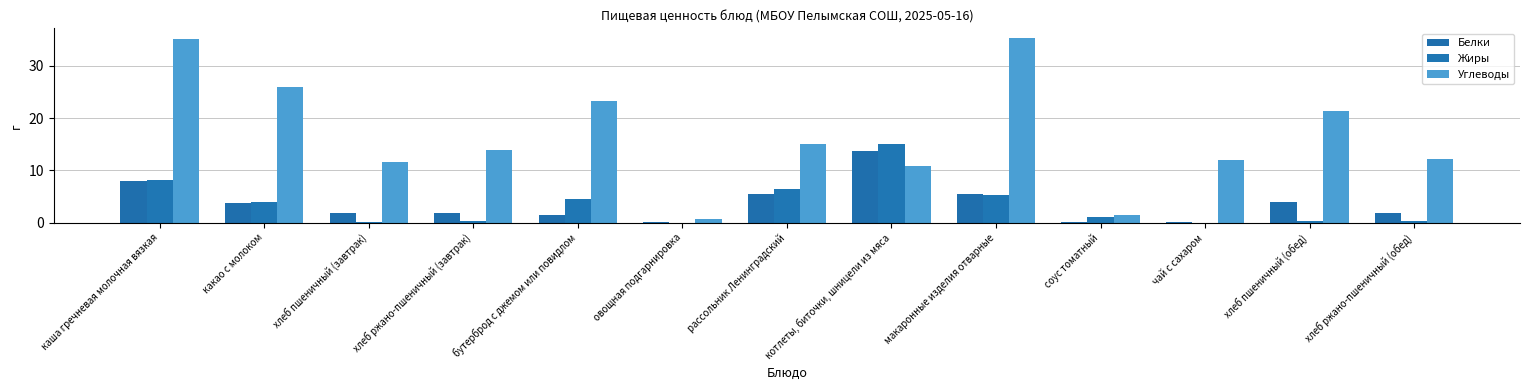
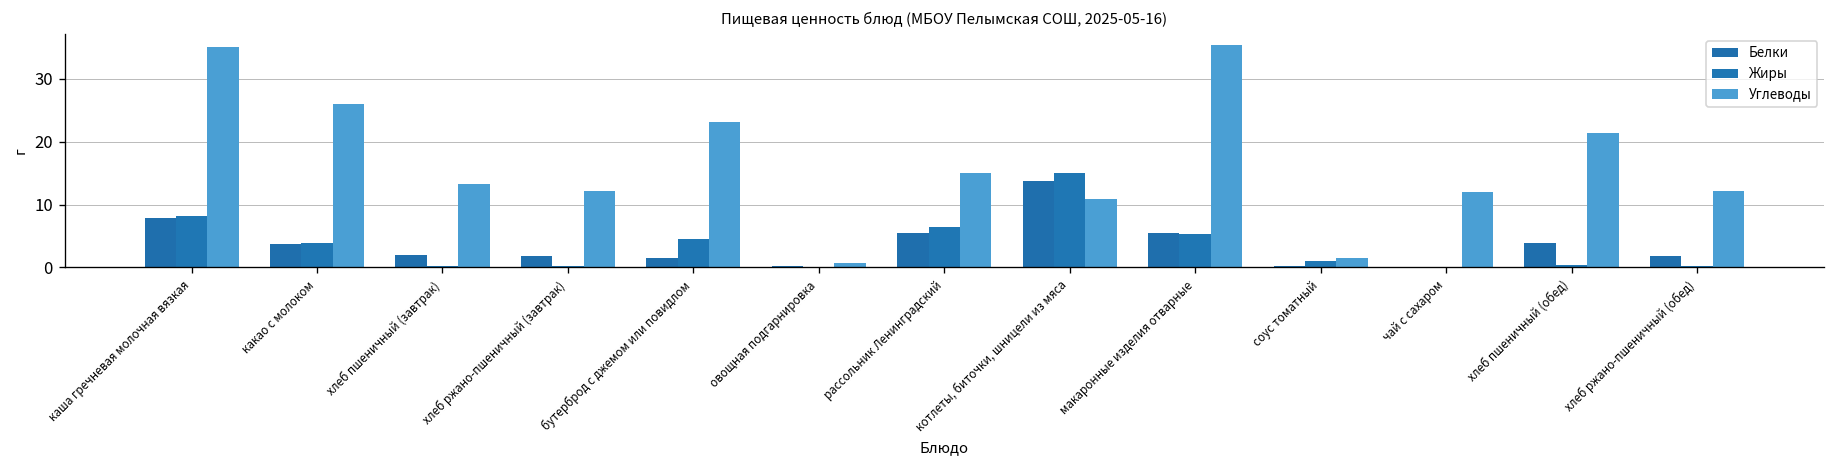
Углеводы, хлеб пшеничный (завтрак): 12 -> 13
Углеводы, хлеб ржано-пшеничный (завтрак): 14 -> 12
